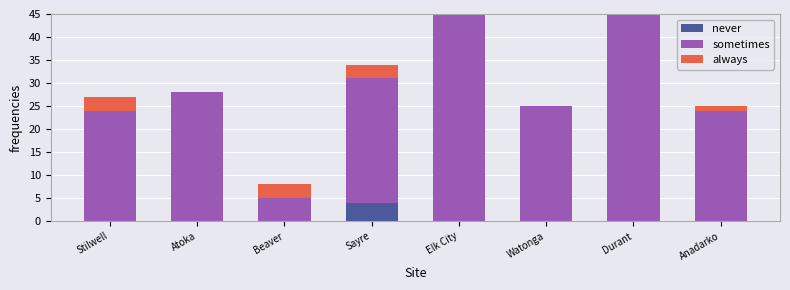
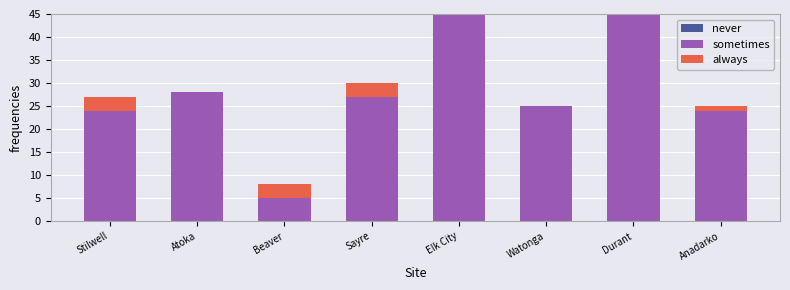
never, Sayre: 4 -> 0
